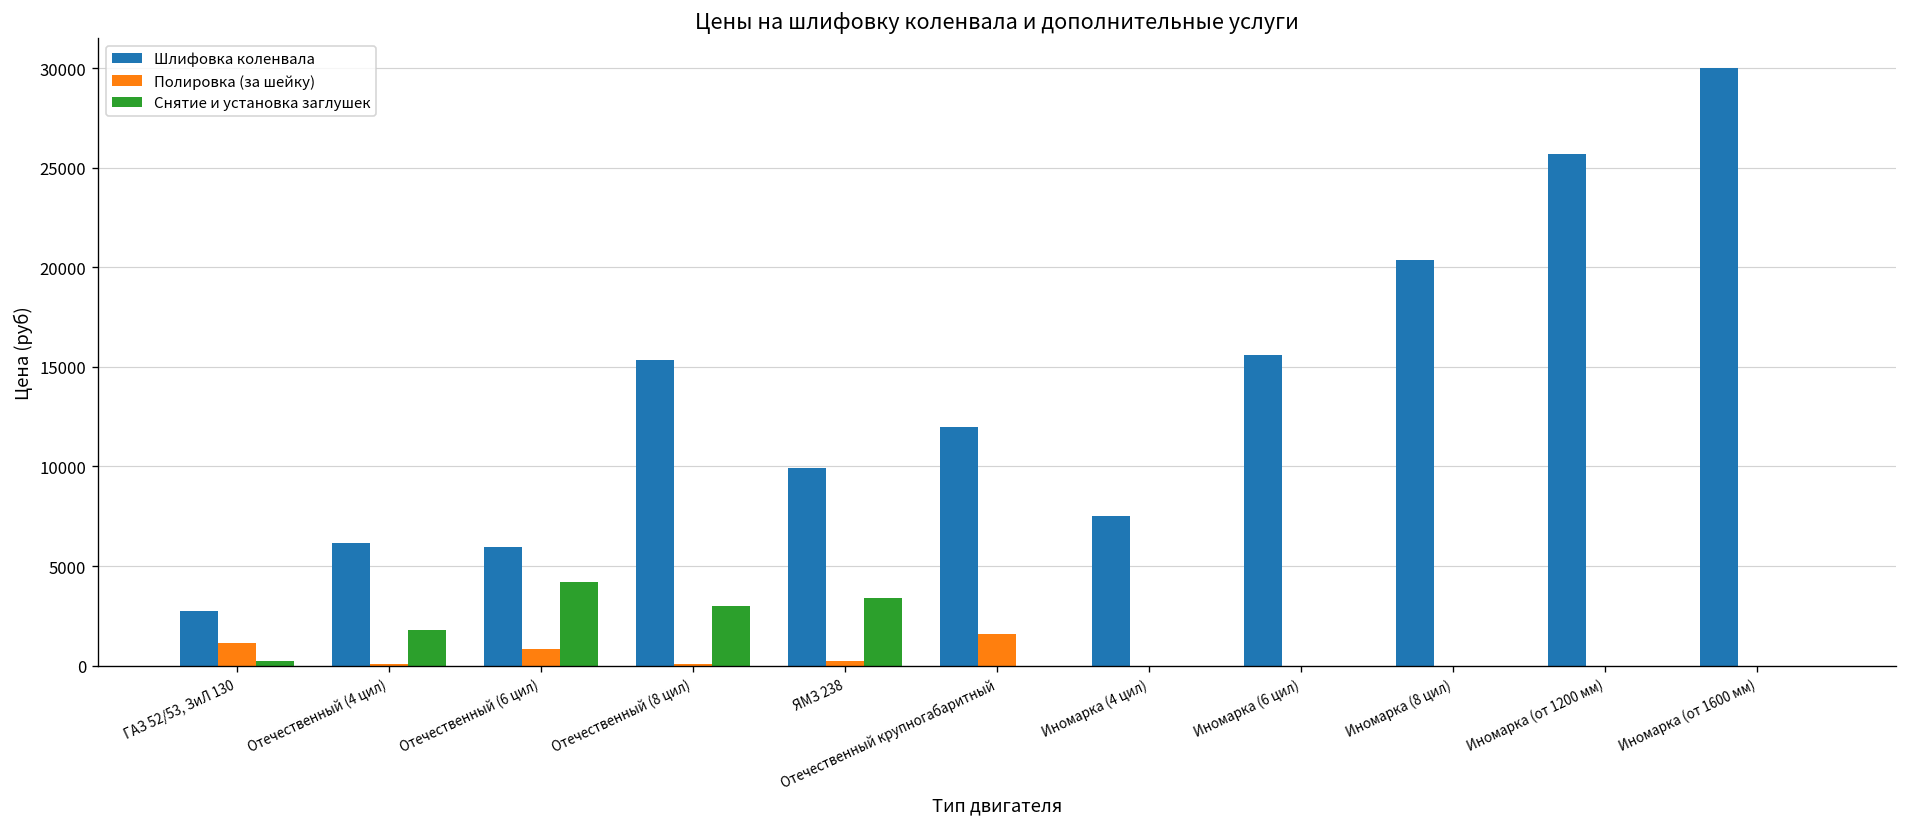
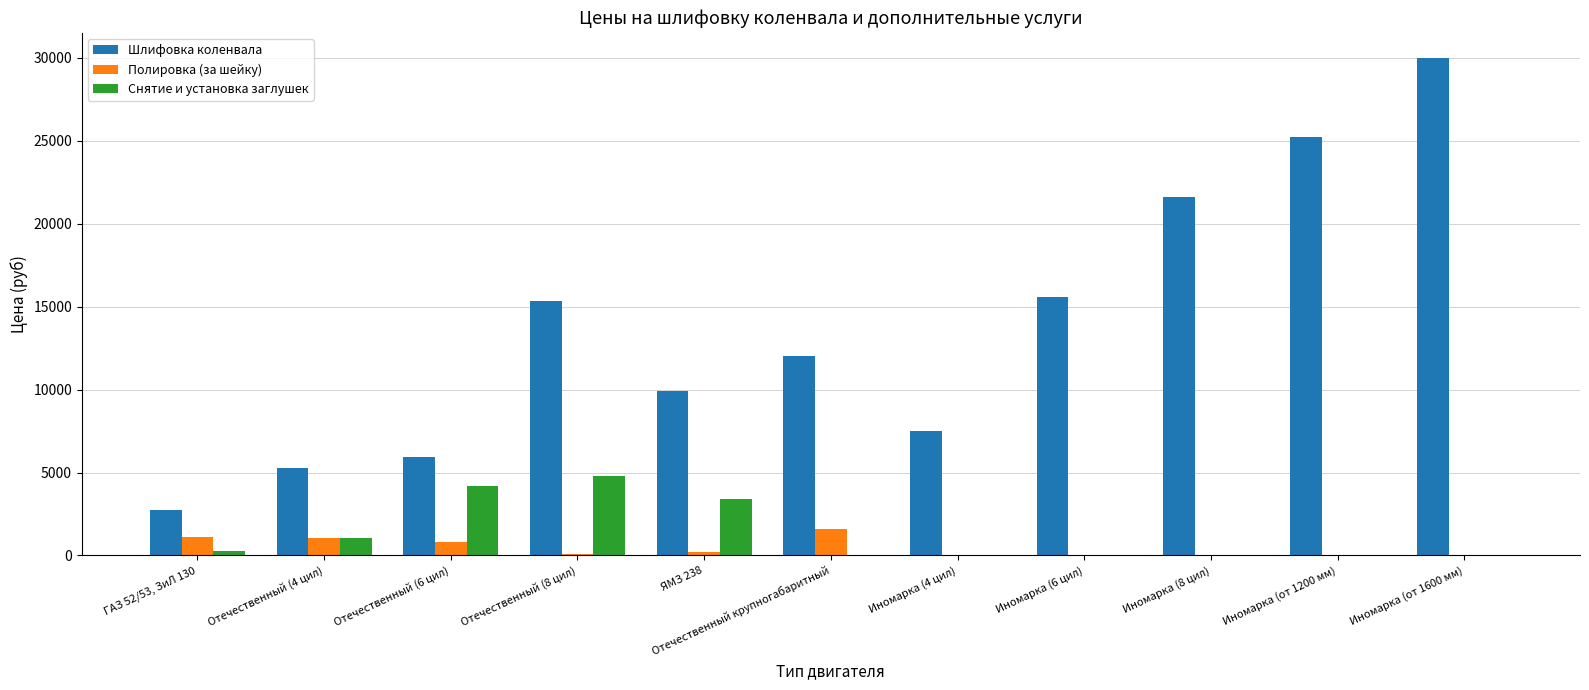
Шлифовка коленвала, Отечественный (4 цил): 6200 -> 5300
Полировка (за шейку), Отечественный (4 цил): 100 -> 1000
Снятие и установка заглушек, Отечественный (4 цил): 1800 -> 1100
Снятие и установка заглушек, Отечественный (8 цил): 3000 -> 4800
Шлифовка коленвала, Иномарка (8 цил): 20400 -> 21600
Шлифовка коленвала, Иномарка (от 1200 мм): 25700 -> 25200
